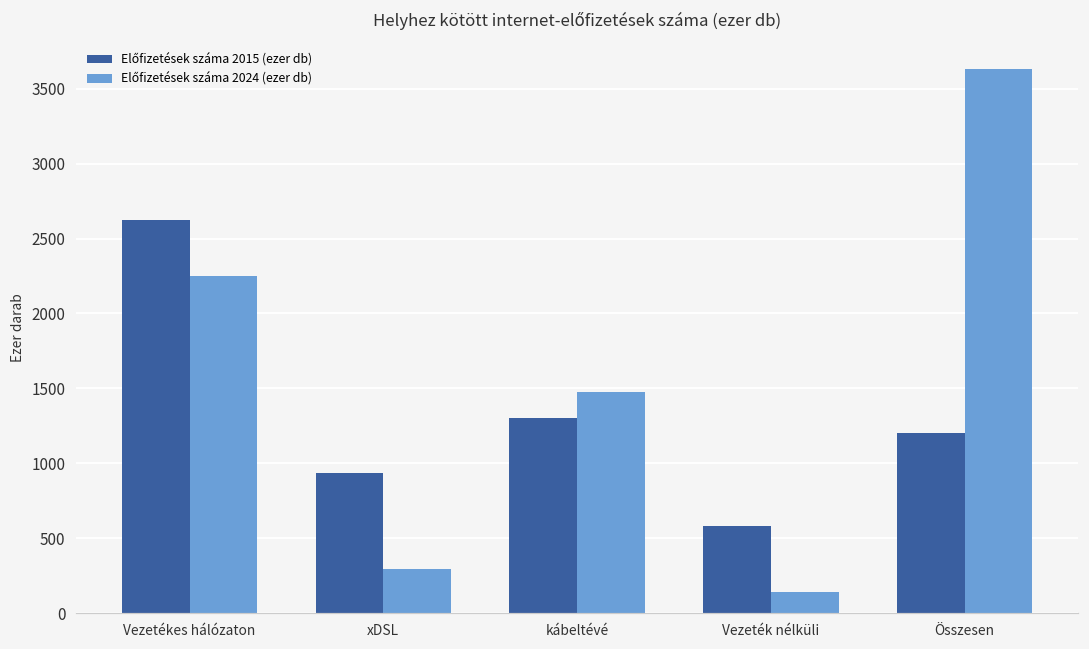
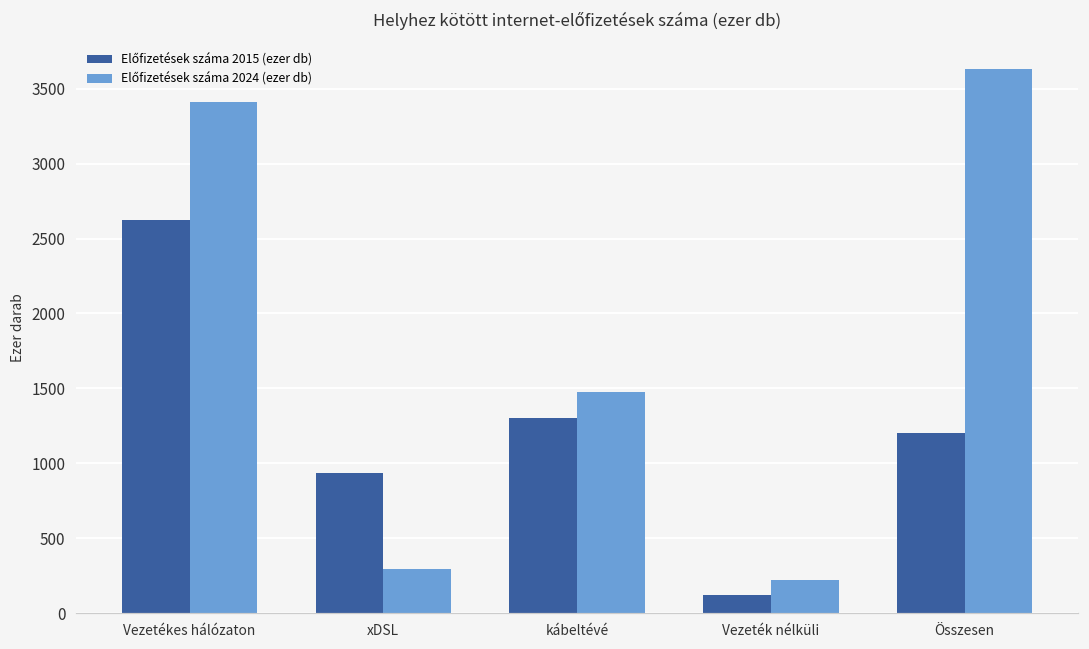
Előfizetések száma 2024 (ezer db), Vezetékes hálózaton: 2250 -> 3410
Előfizetések száma 2015 (ezer db), Vezeték nélküli: 580 -> 120
Előfizetések száma 2024 (ezer db), Vezeték nélküli: 140 -> 220
